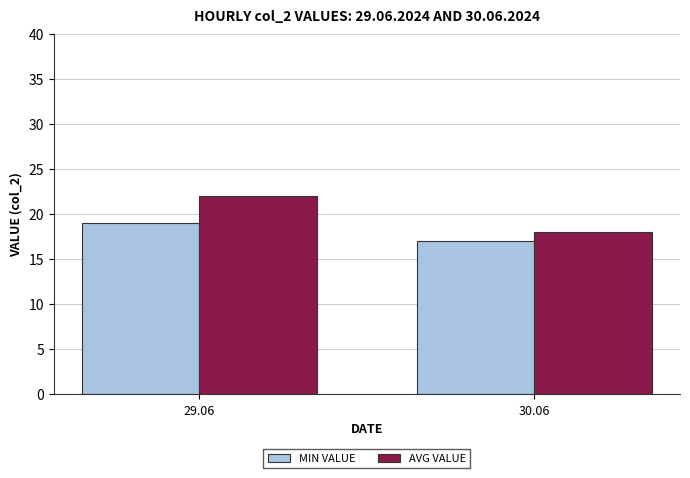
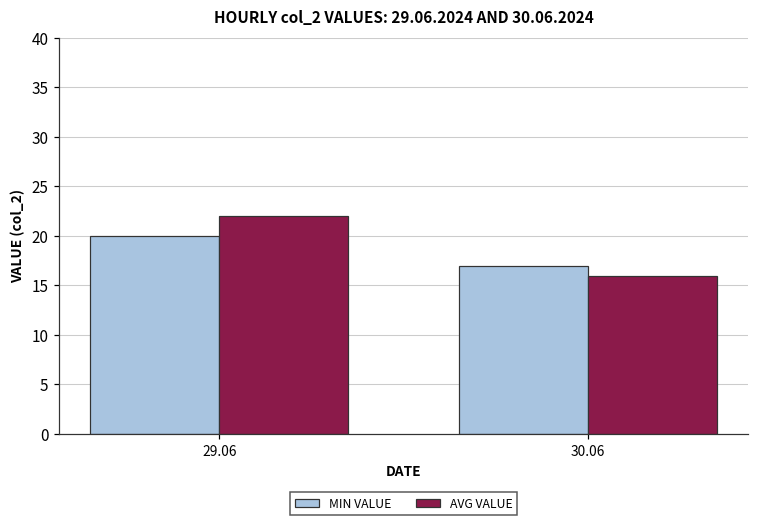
MIN VALUE, 29.06: 19 -> 20
AVG VALUE, 30.06: 18 -> 16
